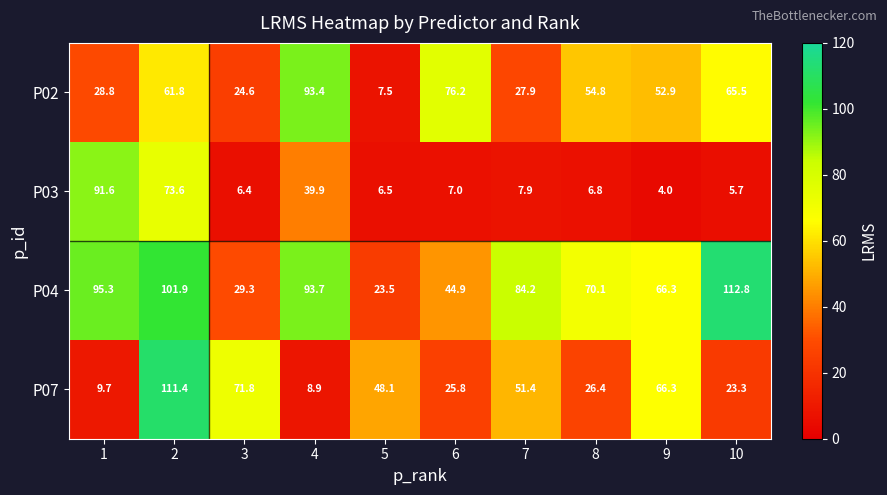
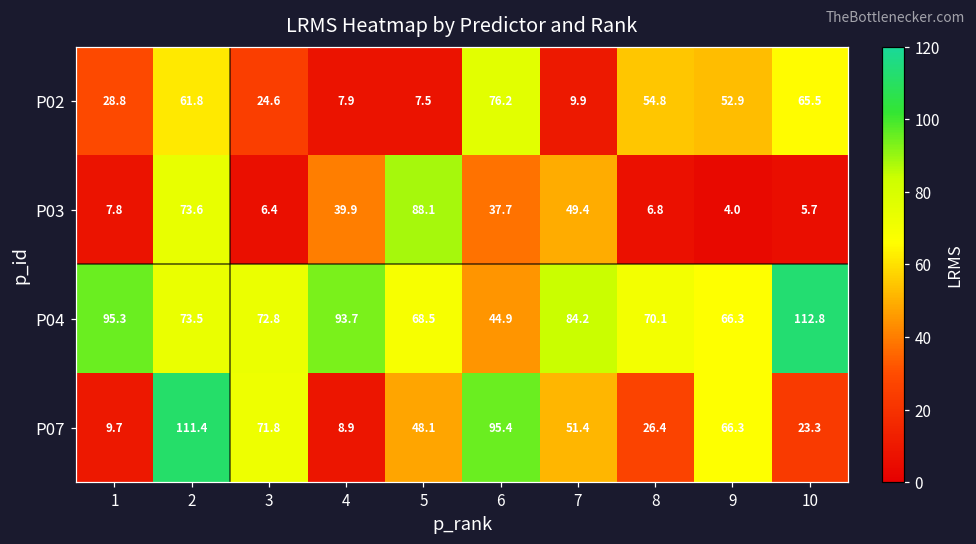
P02, 4: 93.4 -> 7.9
P02, 7: 27.9 -> 9.9
P03, 1: 91.6 -> 7.8
P03, 5: 6.5 -> 88.1
P03, 6: 7.0 -> 37.7
P03, 7: 7.9 -> 49.4
P04, 2: 101.9 -> 73.5
P04, 3: 29.3 -> 72.8
P04, 5: 23.5 -> 68.5
P07, 6: 25.8 -> 95.4
